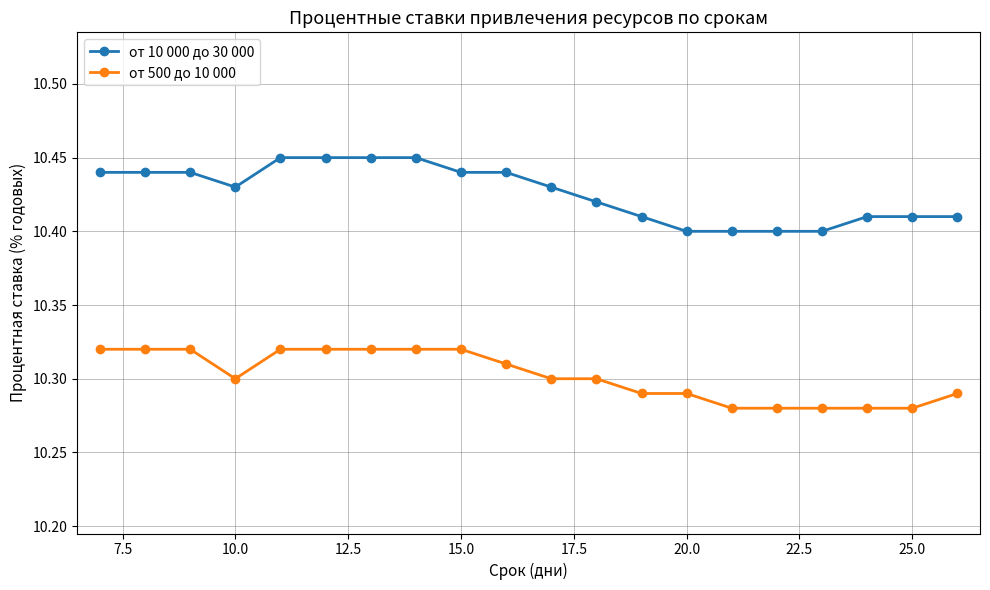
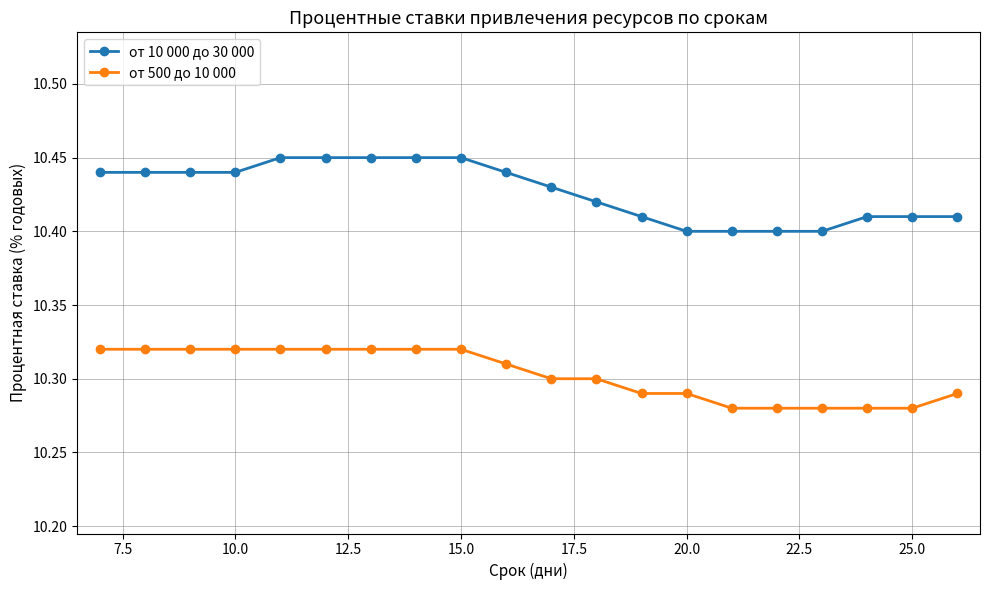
от 10 000 до 30 000, 10.0: 10.43 -> 10.44
от 500 до 10 000, 10.0: 10.30 -> 10.32
от 10 000 до 30 000, 15.0: 10.44 -> 10.45
